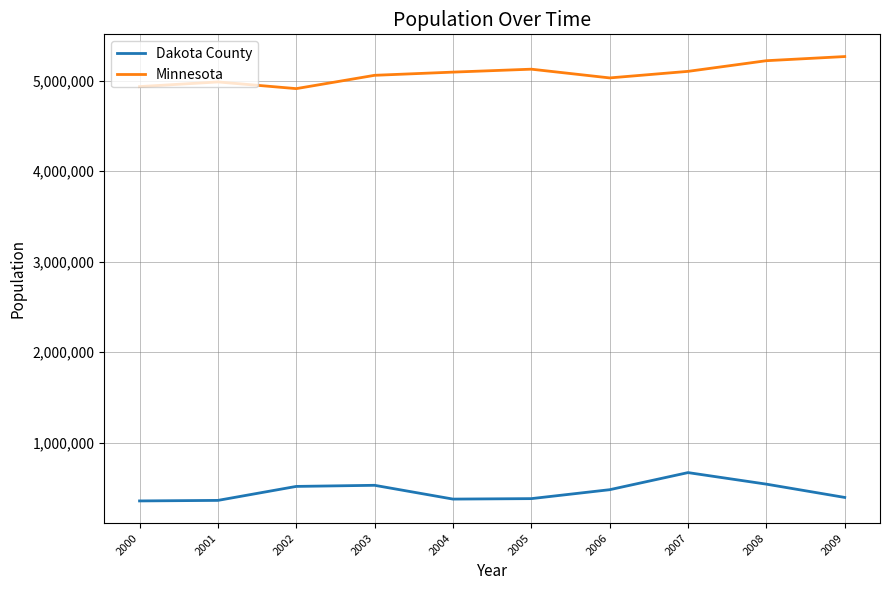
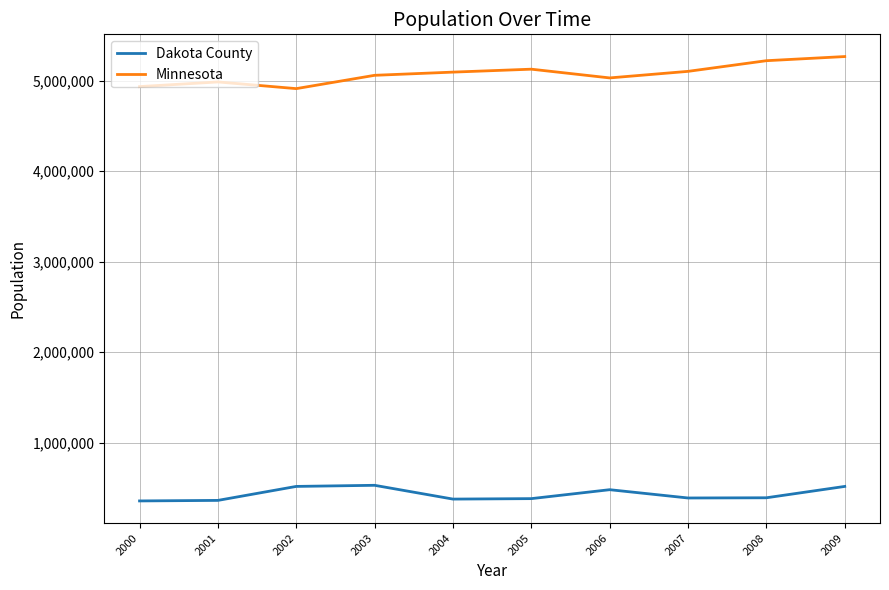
Dakota County, 2007: 700,000 -> 400,000
Dakota County, 2008: 500,000 -> 400,000
Dakota County, 2009: 400,000 -> 500,000
